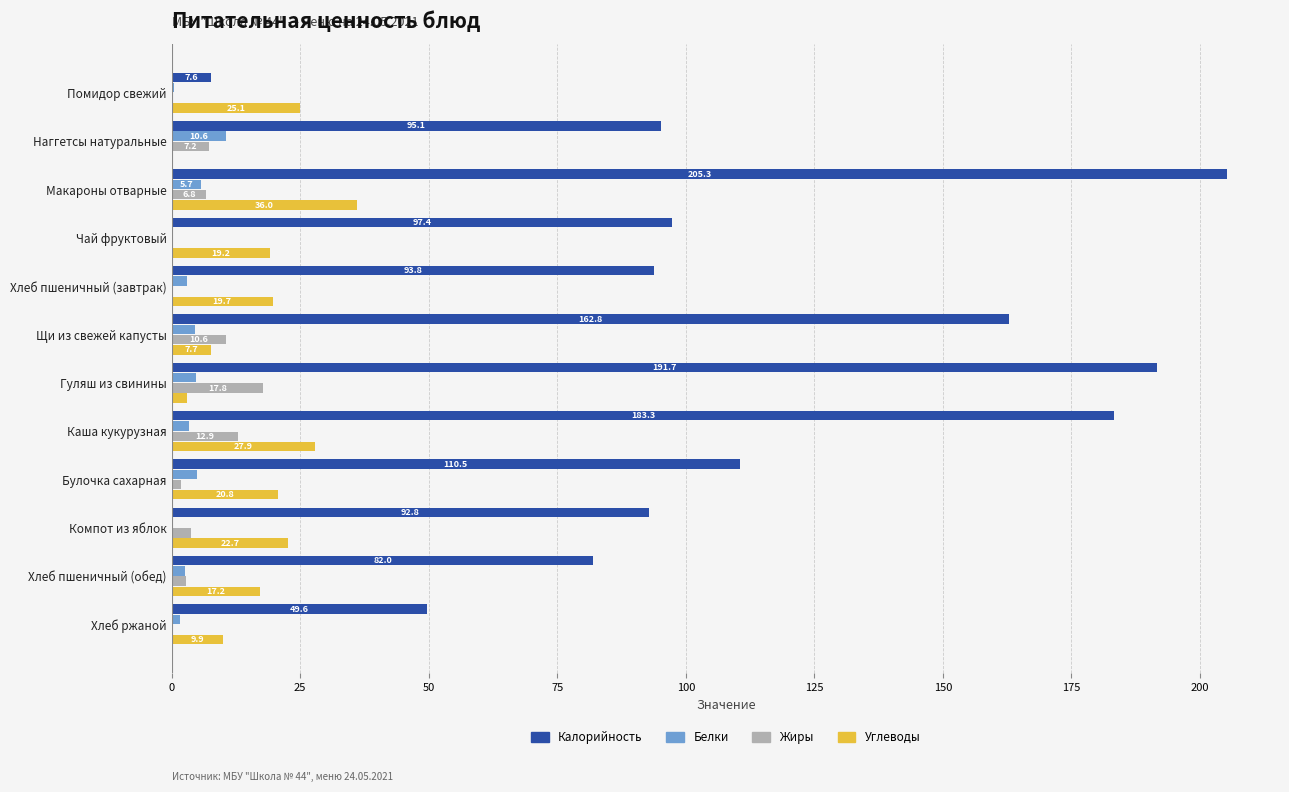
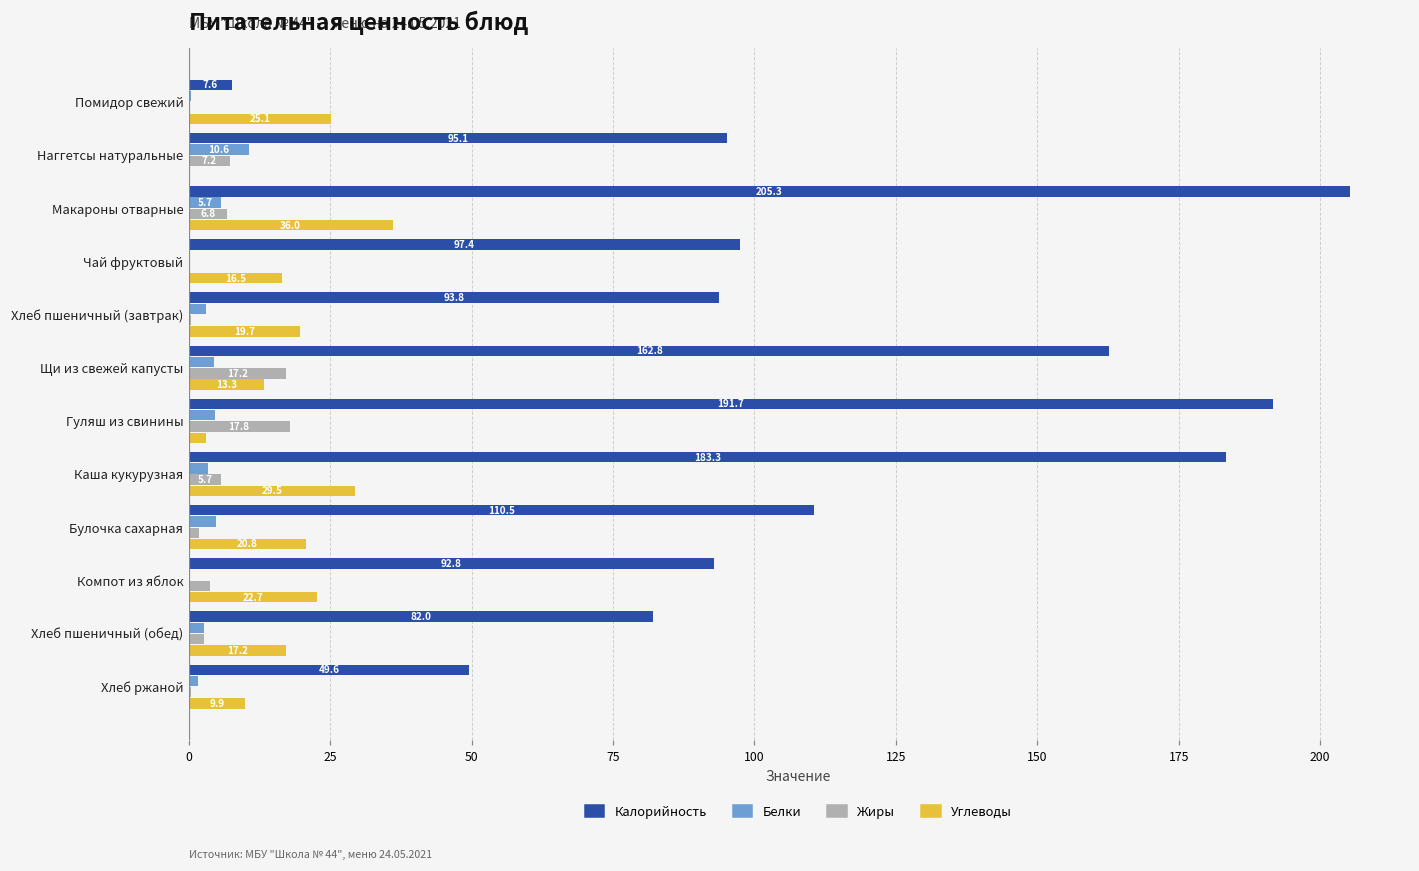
Углеводы, Чай фруктовый: 19.2 -> 16.5
Жиры, Щи из свежей капусты: 10.6 -> 17.2
Углеводы, Щи из свежей капусты: 7.7 -> 13.3
Жиры, Каша кукурузная: 12.9 -> 5.7
Углеводы, Каша кукурузная: 27.9 -> 29.5
